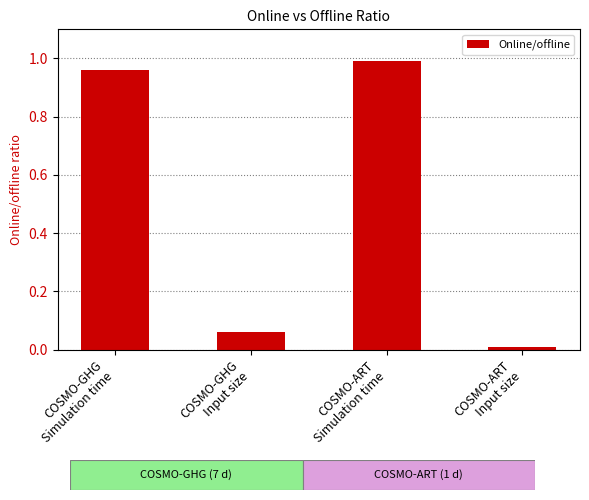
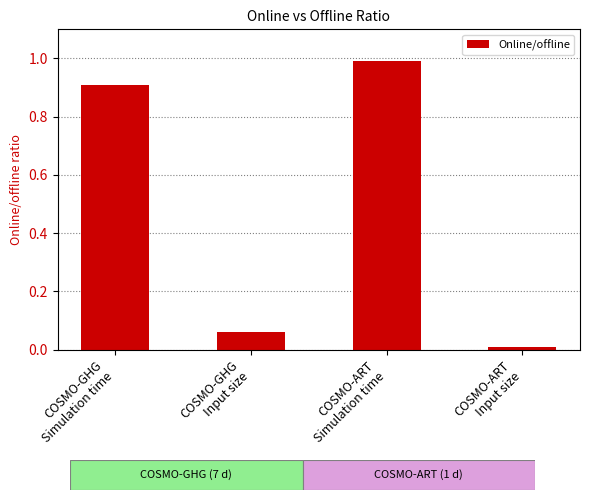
COSMO-GHG Simulation time: 0.96 -> 0.91
